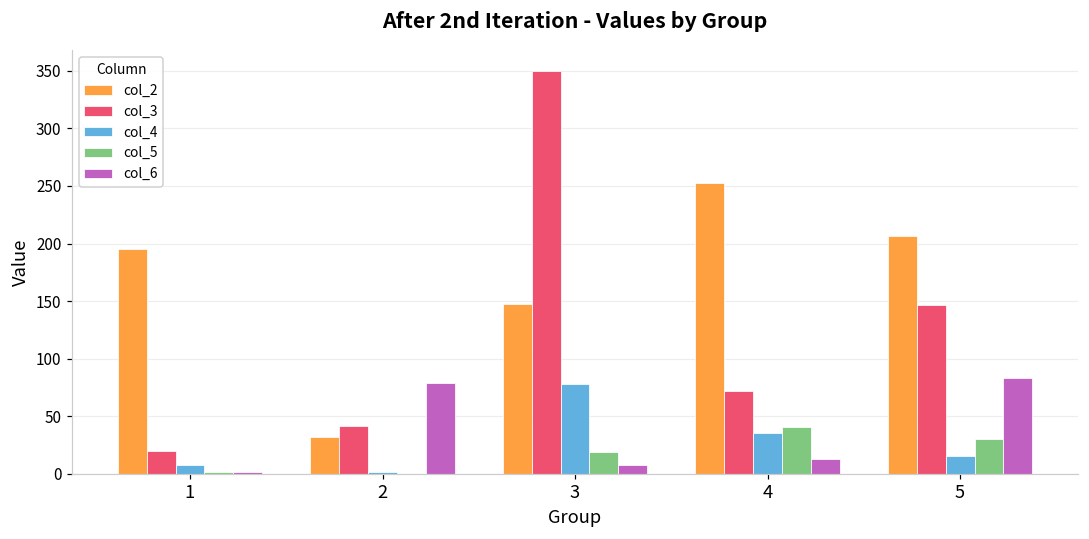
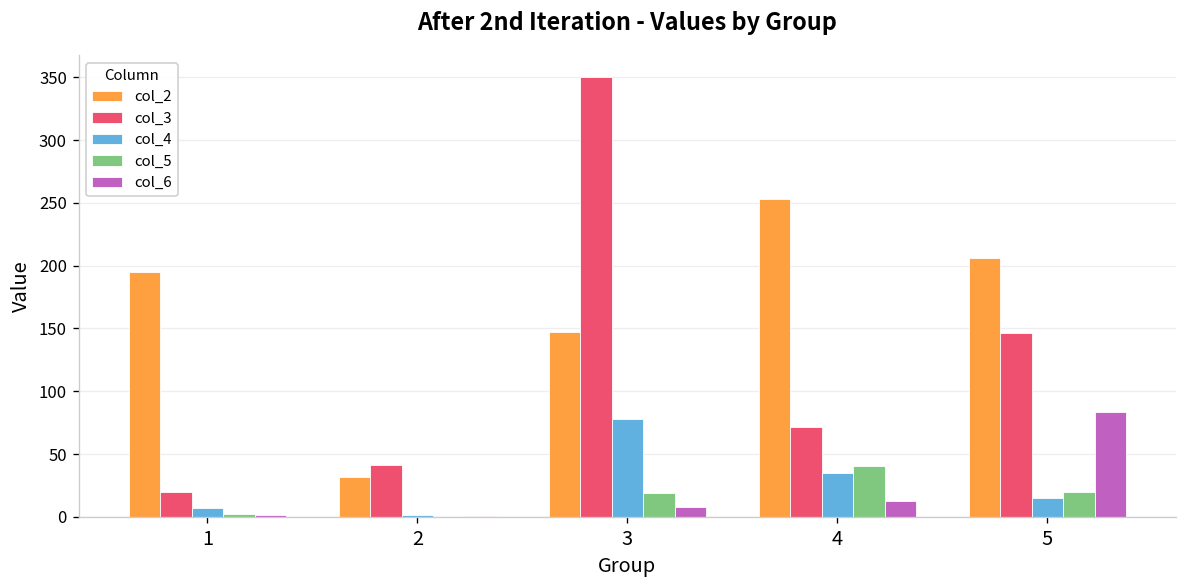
col_6, 2: 78 -> 1
col_5, 5: 30 -> 20
